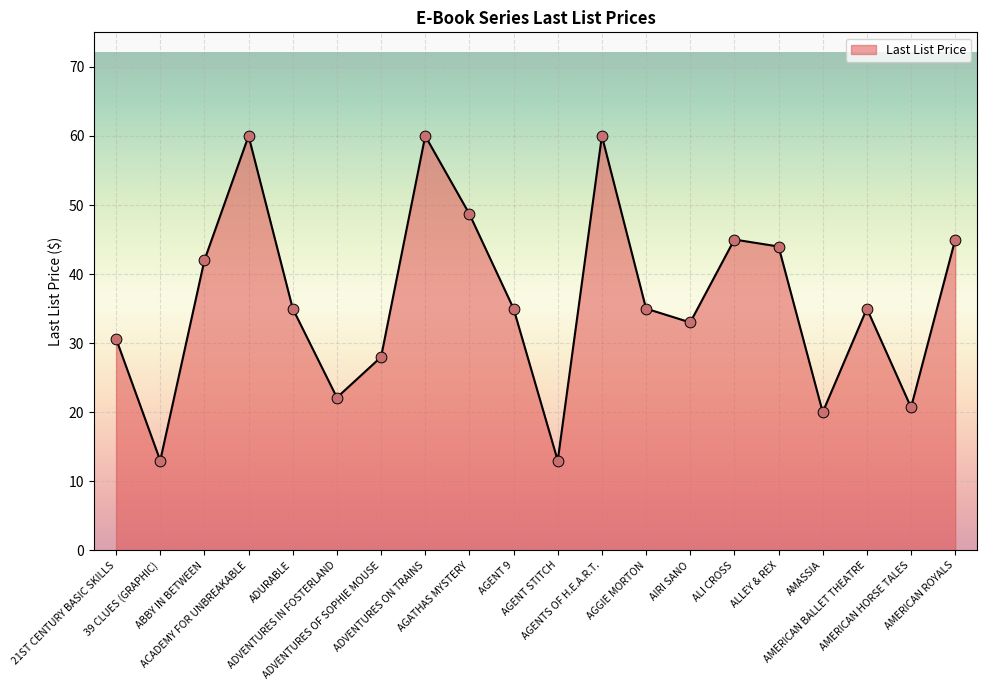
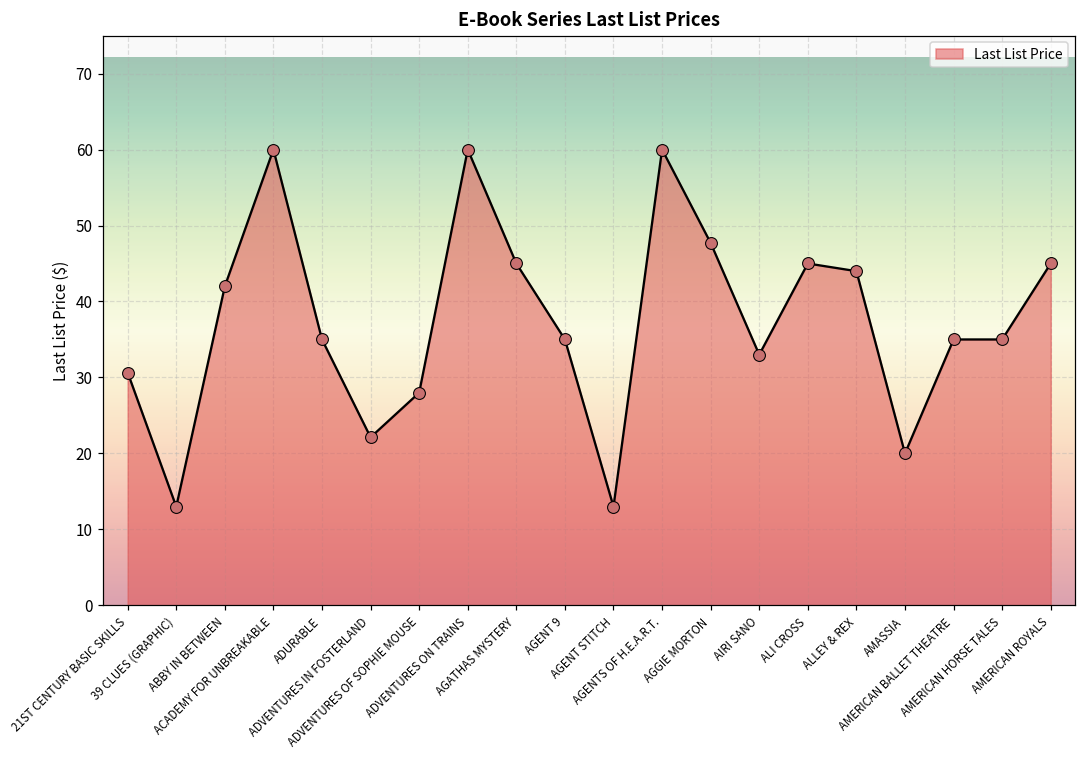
AGATHAS MYSTERY: 49 -> 45
AGGIE MORTON: 35 -> 48
AMERICAN HORSE TALES: 21 -> 35
